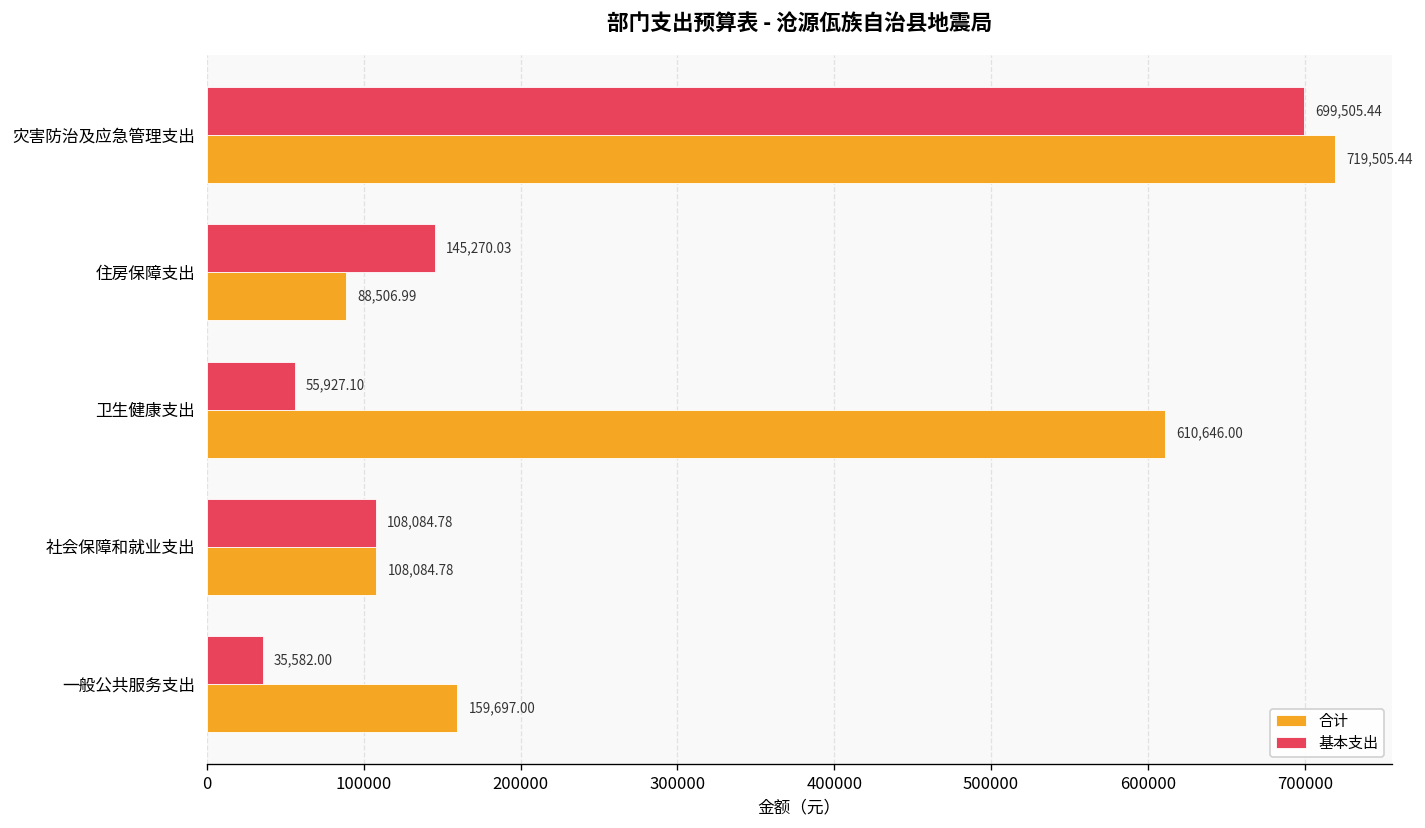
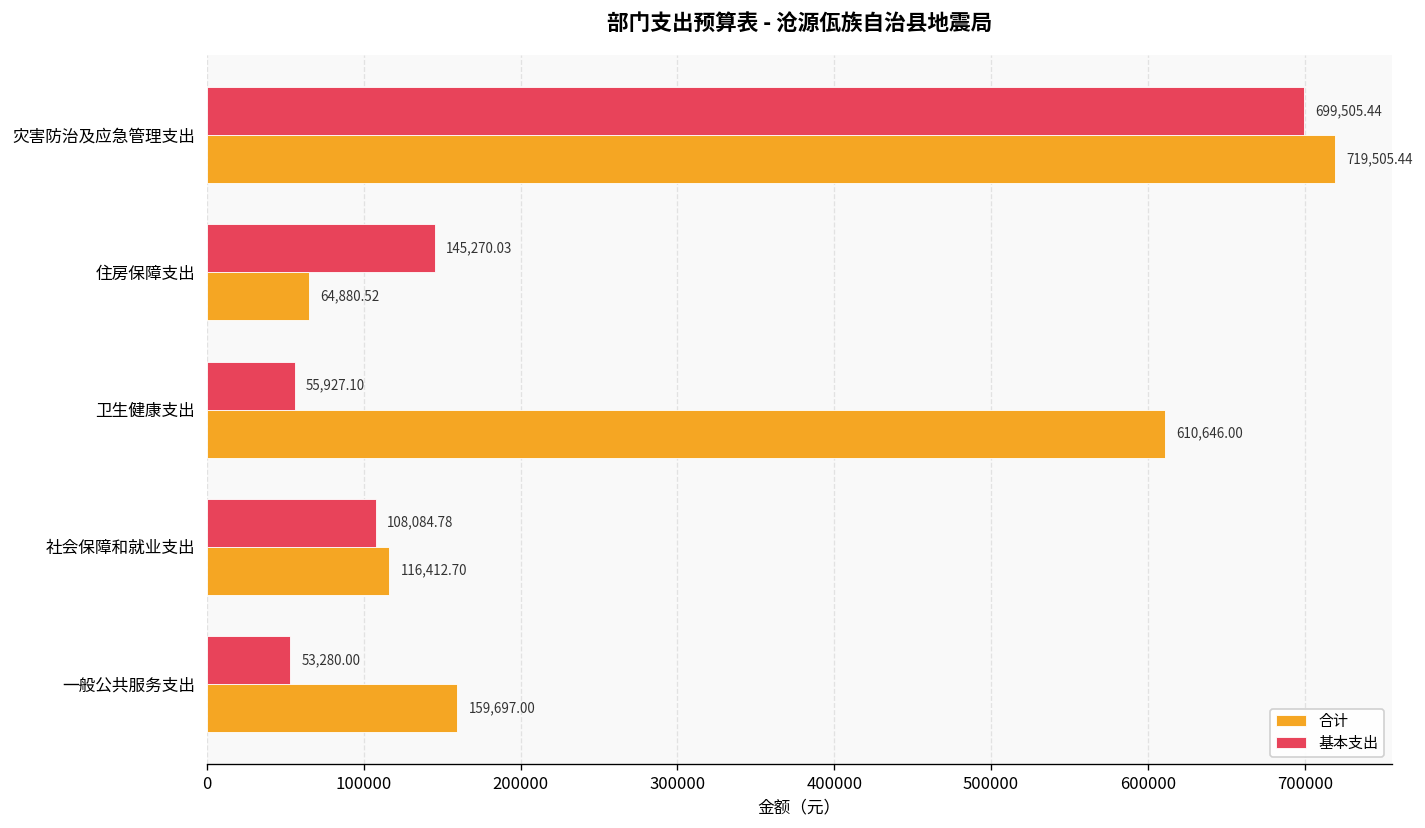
合计, 住房保障支出: 88,506.99 -> 64,880.52
合计, 社会保障和就业支出: 108,084.78 -> 116,412.70
基本支出, 一般公共服务支出: 35,582.00 -> 53,280.00
